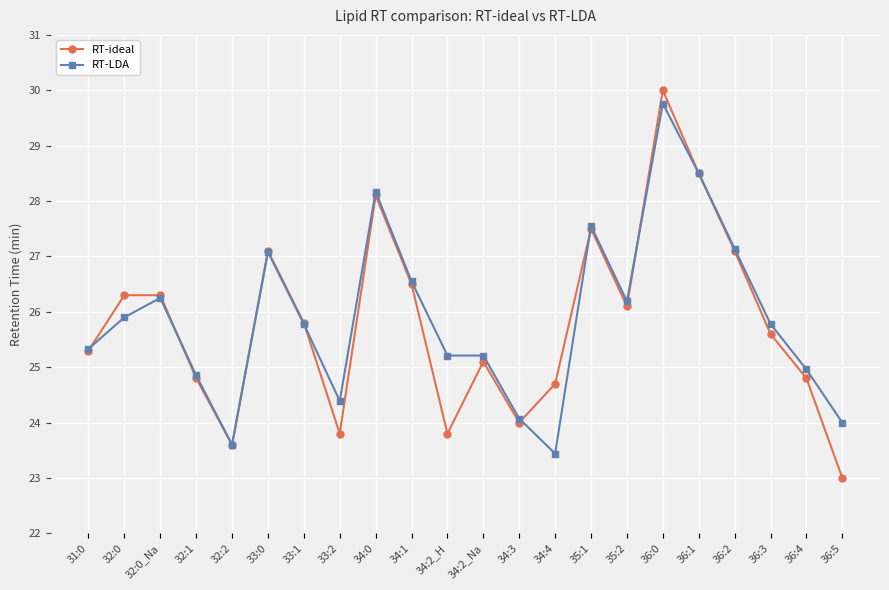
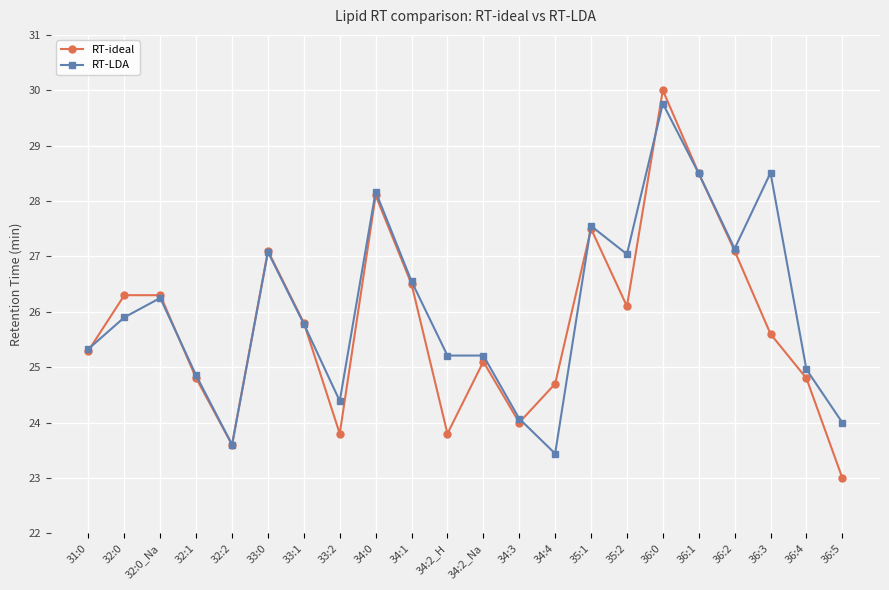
RT-LDA, 35:2: 26.2 -> 27.0
RT-LDA, 36:3: 25.8 -> 28.5
